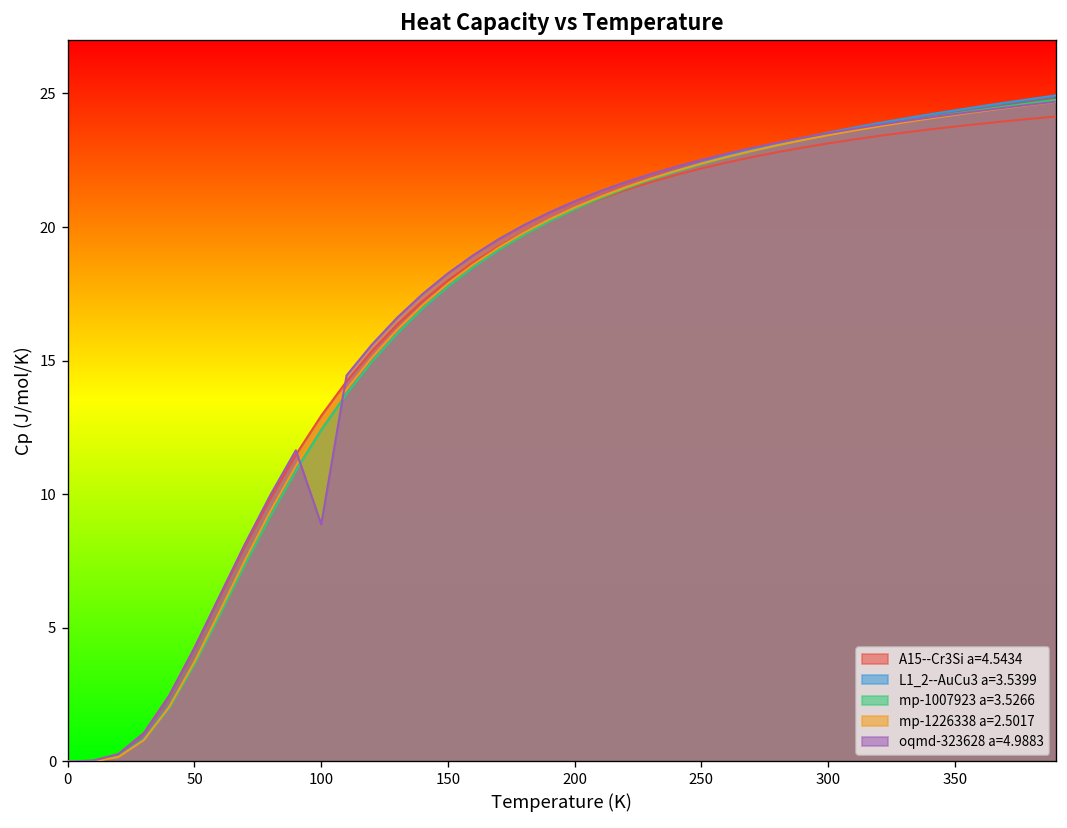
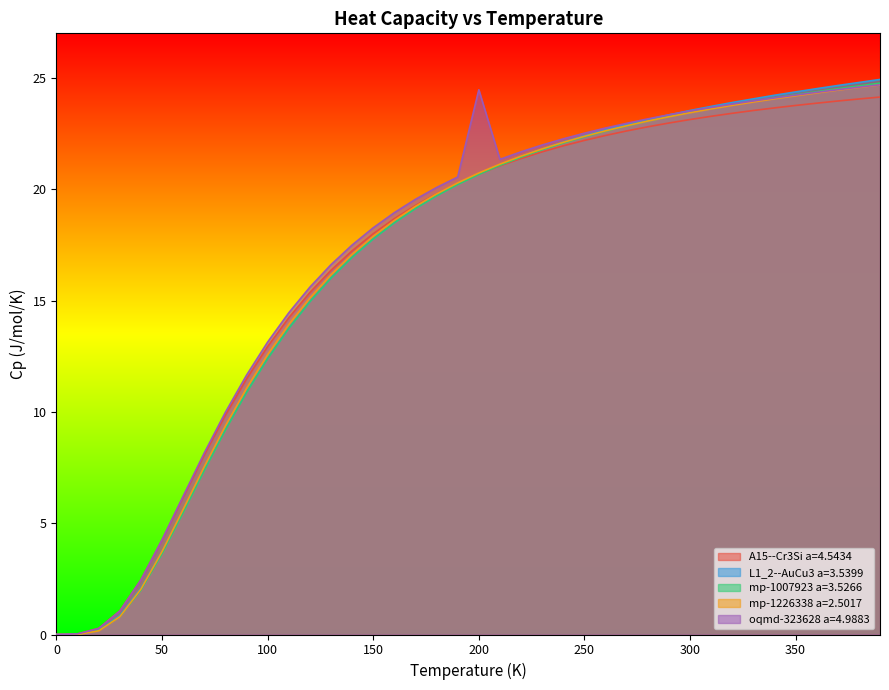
oqmd-323628 a=4.9883, 100: 8.9 -> 13.1
oqmd-323628 a=4.9883, 200: 21.0 -> 24.5
